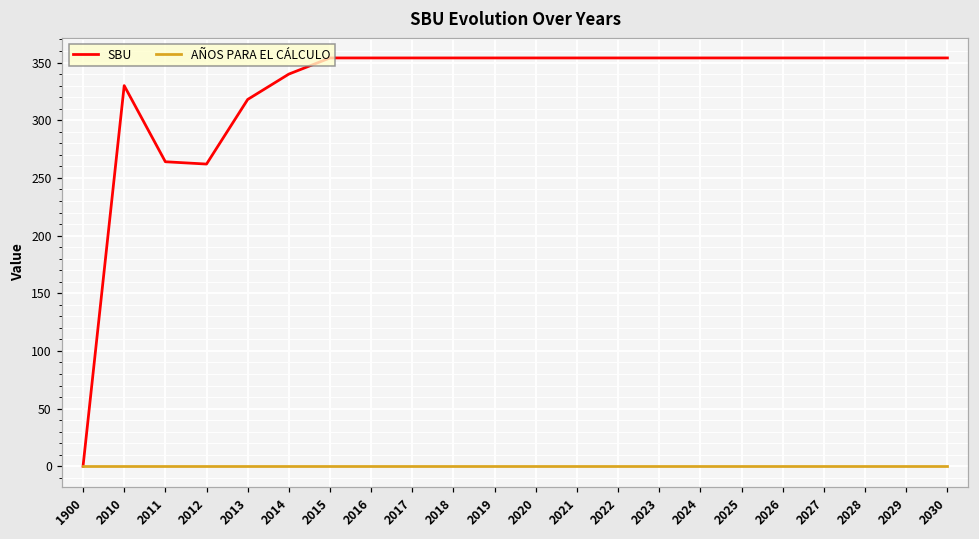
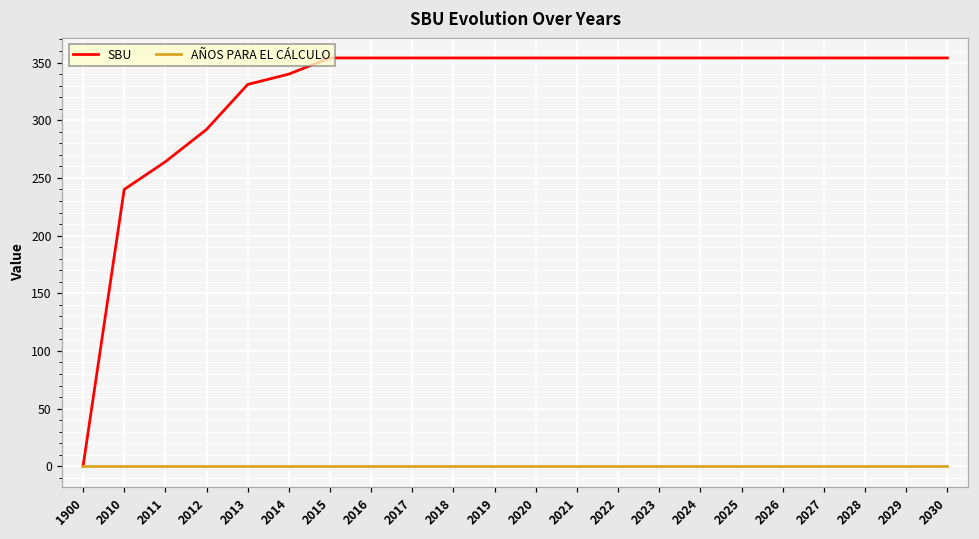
SBU, 2010: 330 -> 240
SBU, 2012: 262 -> 292
SBU, 2013: 318 -> 331
